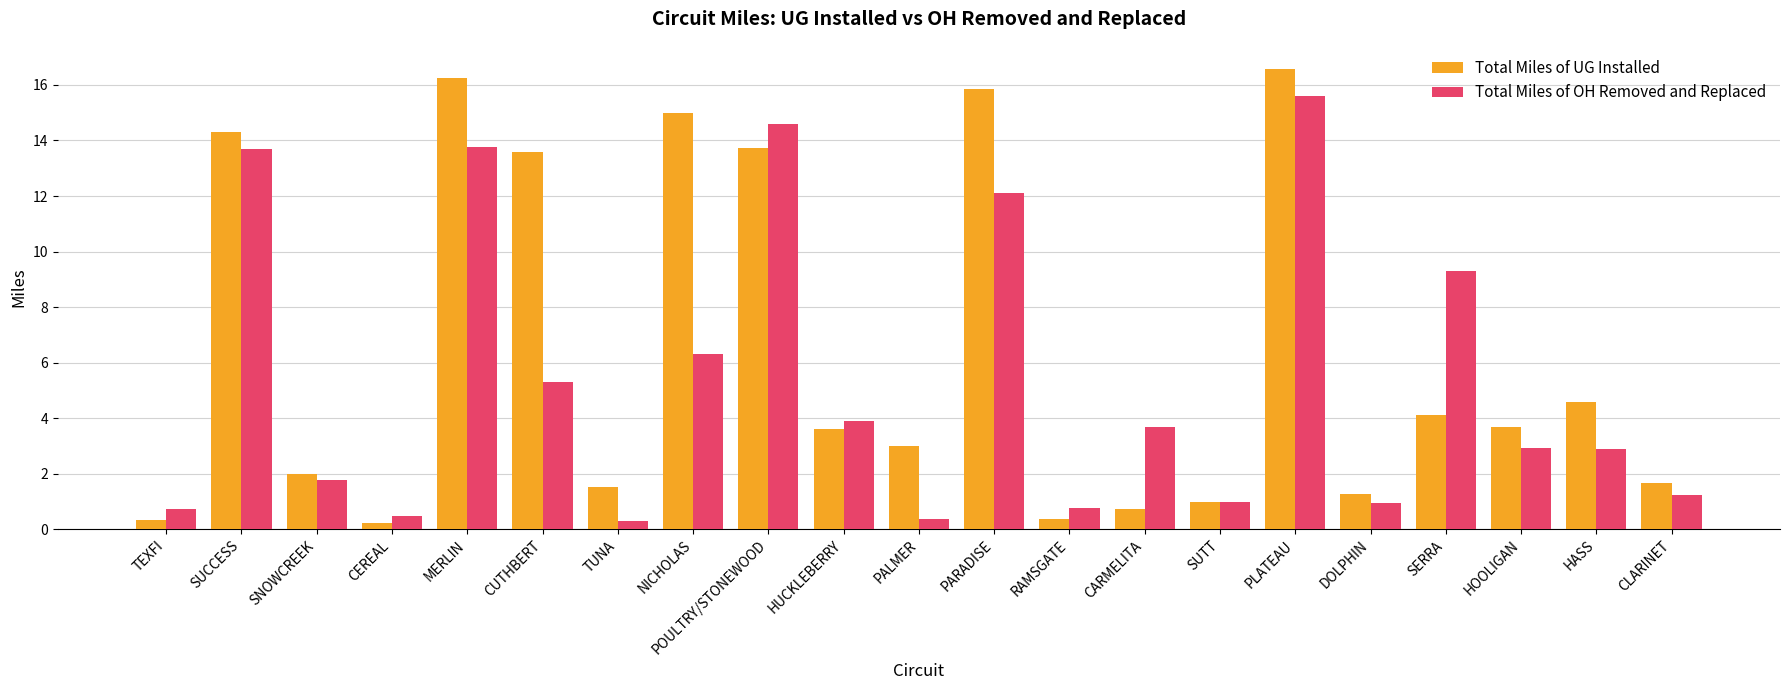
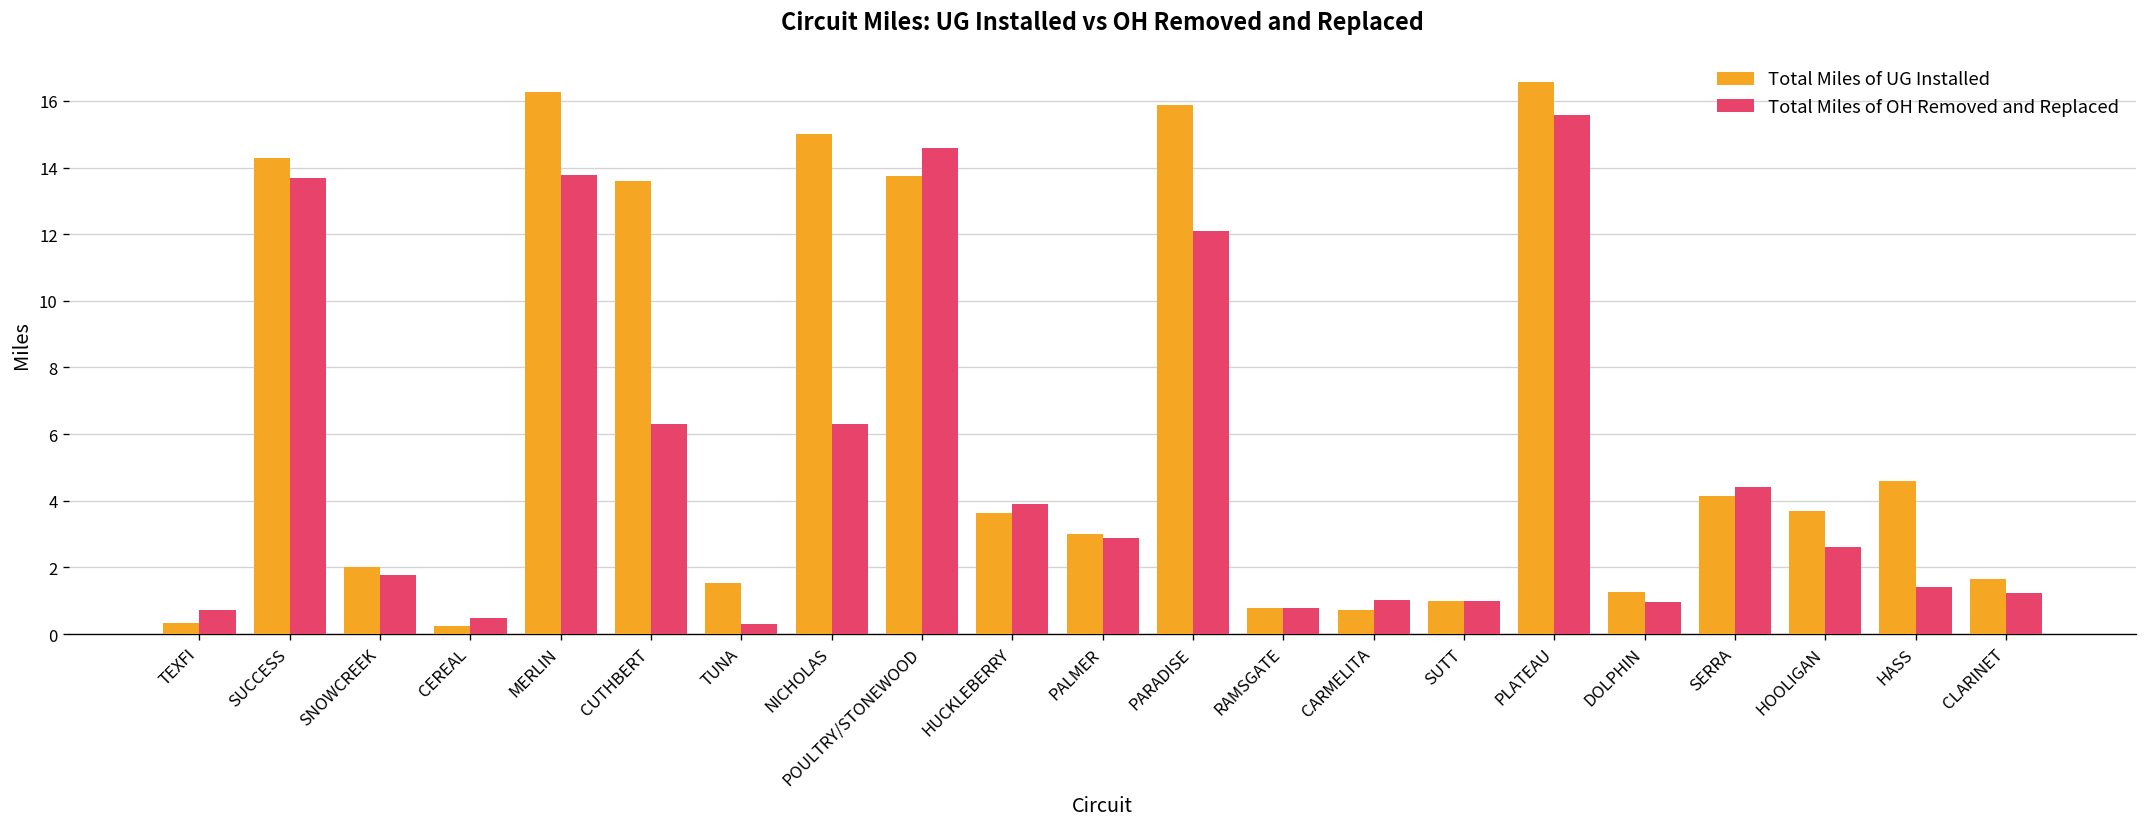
Total Miles of OH Removed and Replaced, CUTHBERT: 5.3 -> 6.3
Total Miles of OH Removed and Replaced, PALMER: 0.4 -> 2.9
Total Miles of UG Installed, RAMSGATE: 0.4 -> 0.8
Total Miles of OH Removed and Replaced, CARMELITA: 3.7 -> 1.0
Total Miles of OH Removed and Replaced, SERRA: 9.3 -> 4.4
Total Miles of OH Removed and Replaced, HOOLIGAN: 2.9 -> 2.6
Total Miles of OH Removed and Replaced, HASS: 2.9 -> 1.4
